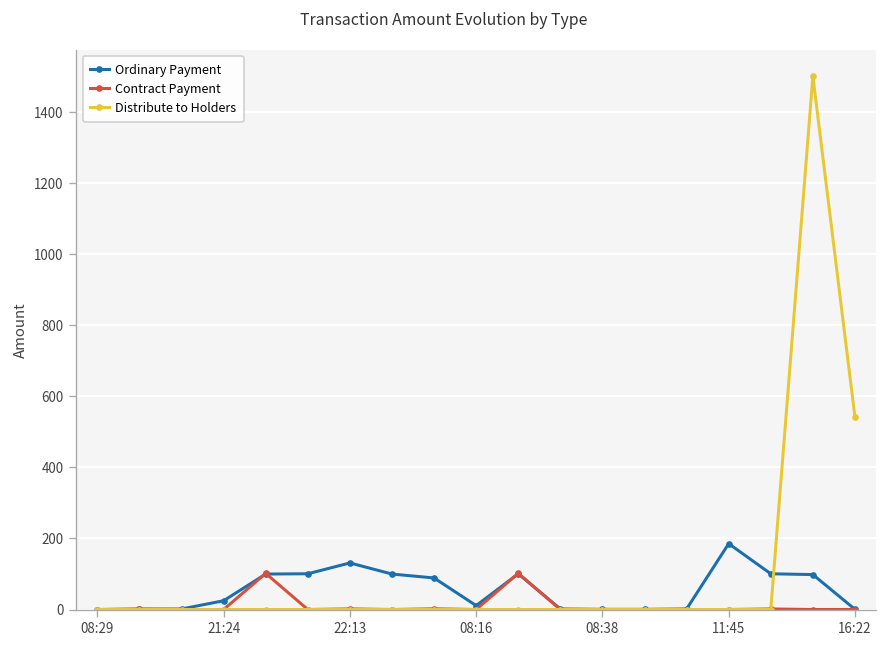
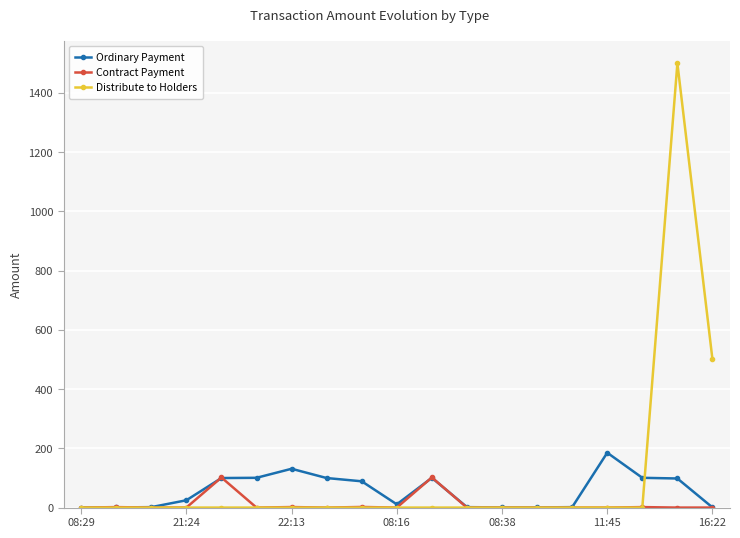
Distribute to Holders, 16:22: 540 -> 500
